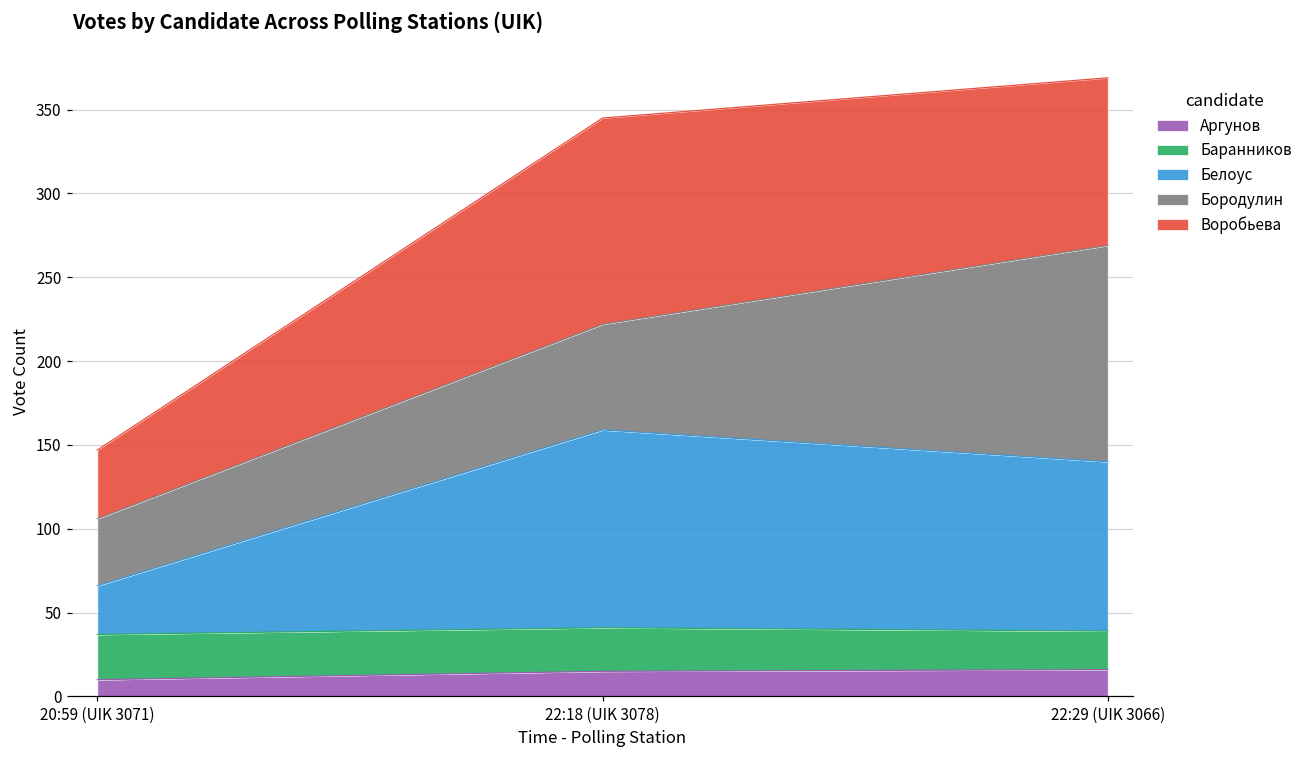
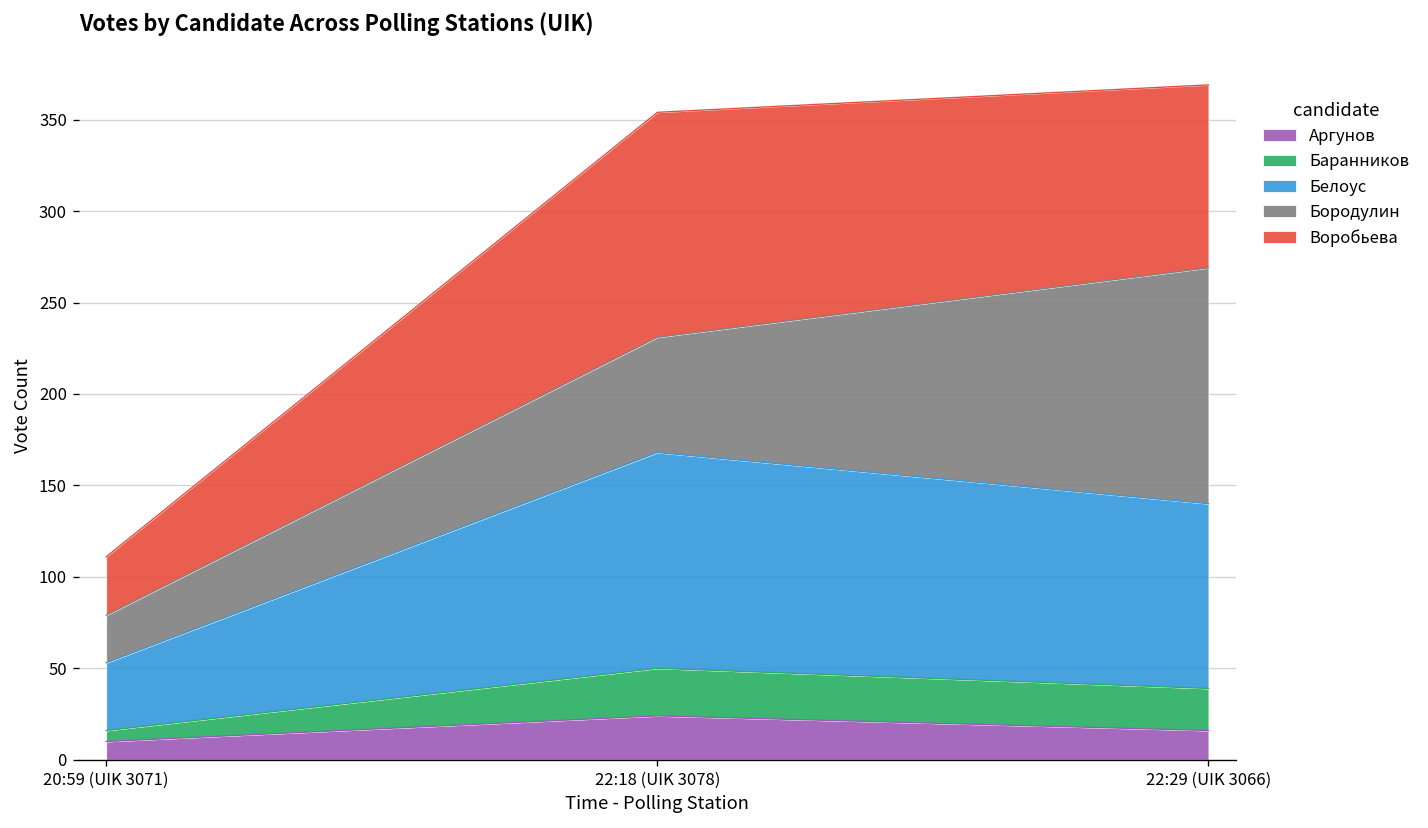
Баранников, 20:59 (UIK 3071): 27 -> 6
Белоус, 20:59 (UIK 3071): 29 -> 37
Бородулин, 20:59 (UIK 3071): 40 -> 26
Воробьева, 20:59 (UIK 3071): 41 -> 32
Аргунов, 22:18 (UIK 3078): 15 -> 24
